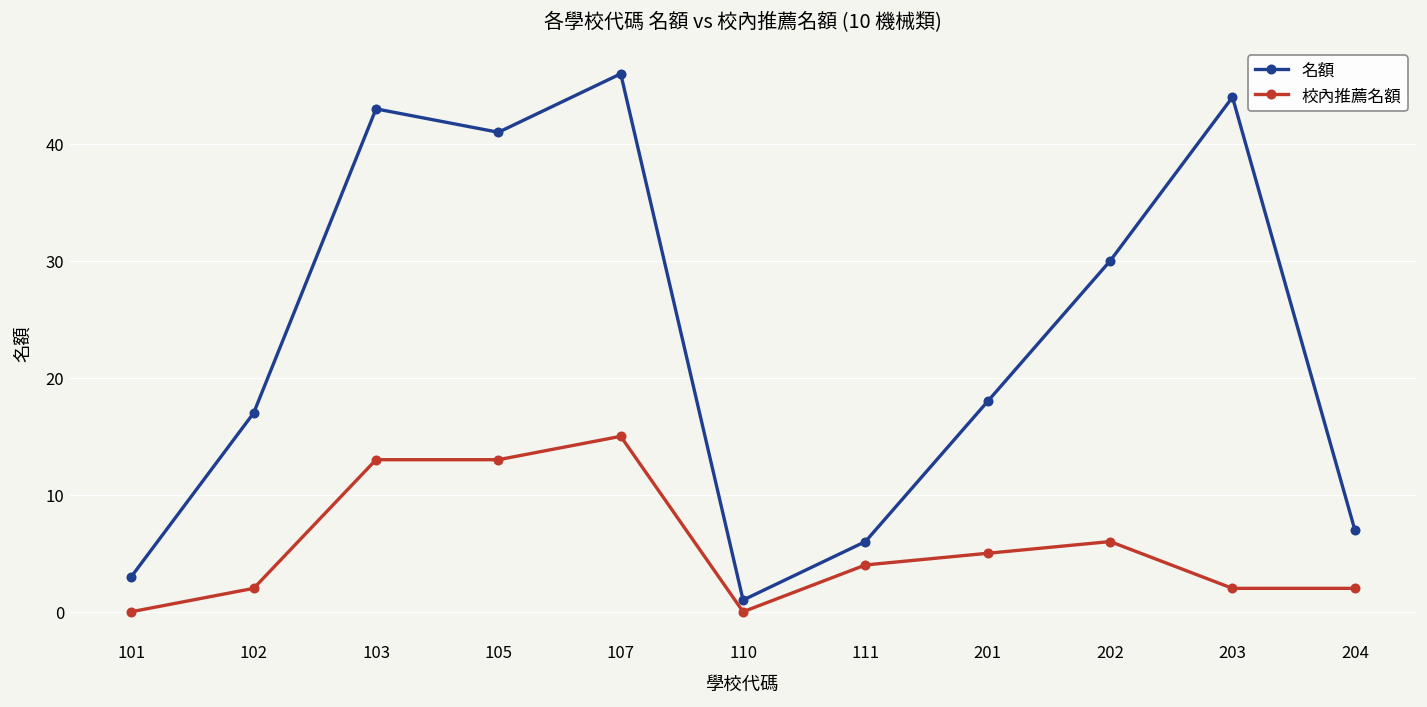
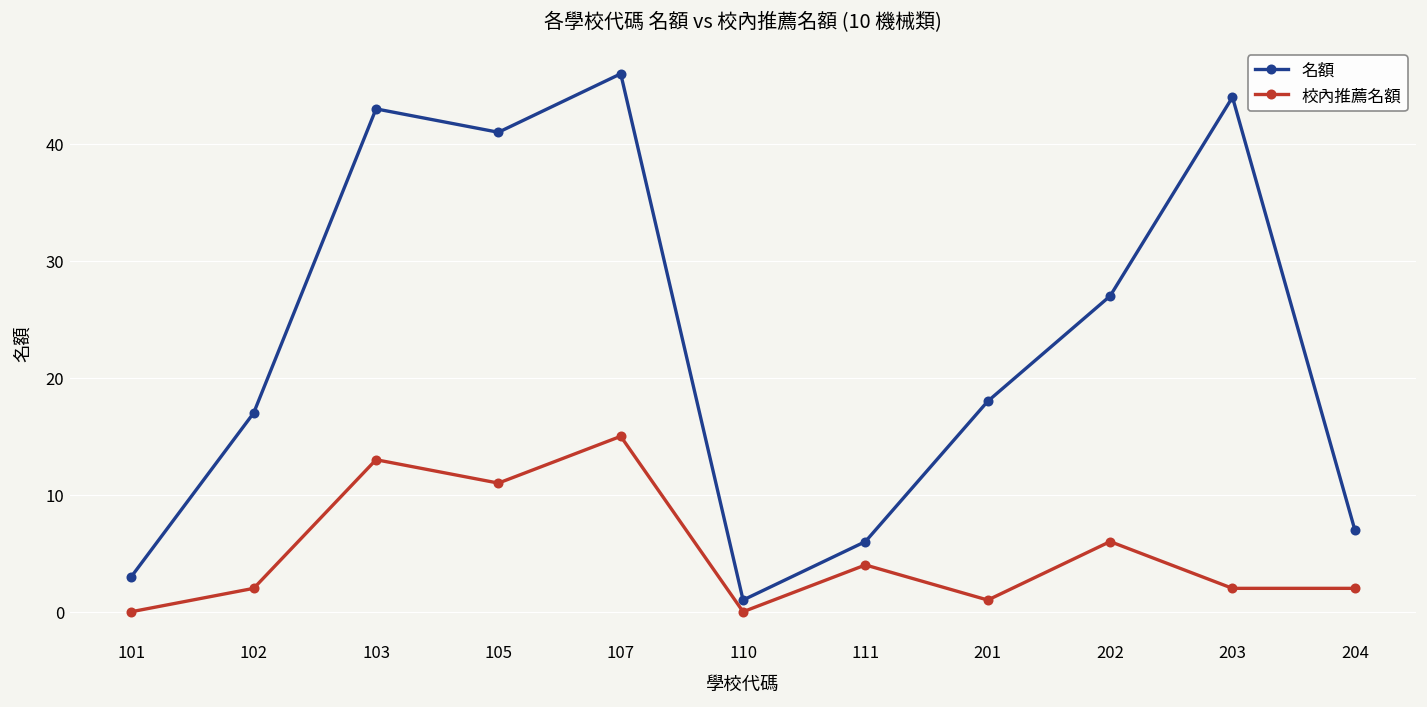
校內推薦名額, 105: 13 -> 11
校內推薦名額, 201: 5 -> 1
名額, 202: 30 -> 27
